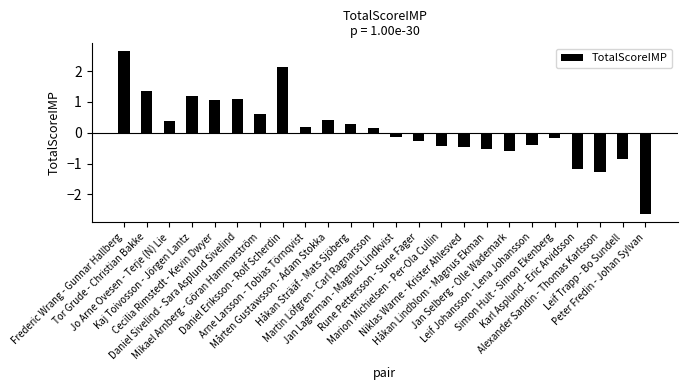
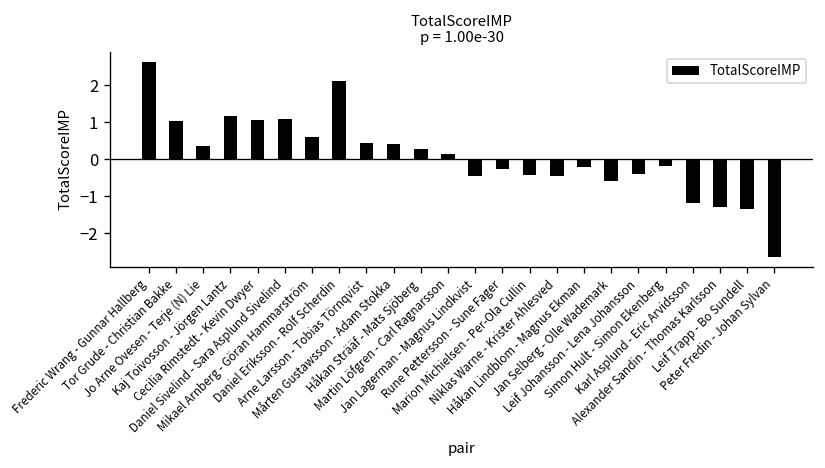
Tor Grude - Christian Bakke: 1.3 -> 1.0
Arne Larsson - Tobias Törnqvist: 0.2 -> 0.5
Jan Lagerman - Magnus Lindkvist: -0.1 -> -0.4
Håkan Lindblom - Magnus Ekman: -0.5 -> -0.2
Leif Trapp - Bo Sundell: -0.9 -> -1.3
